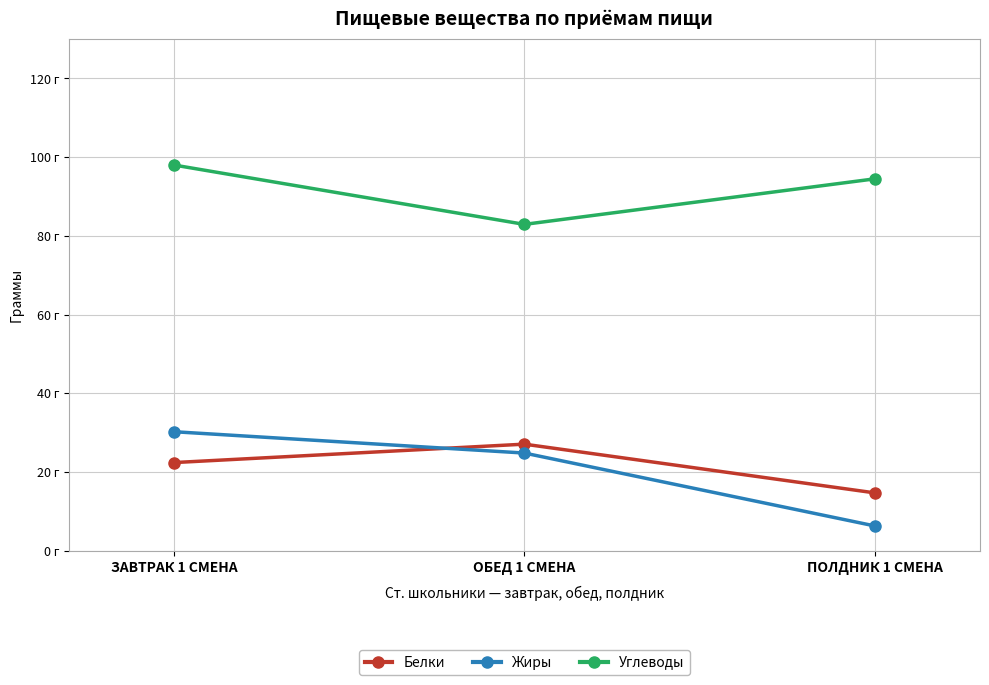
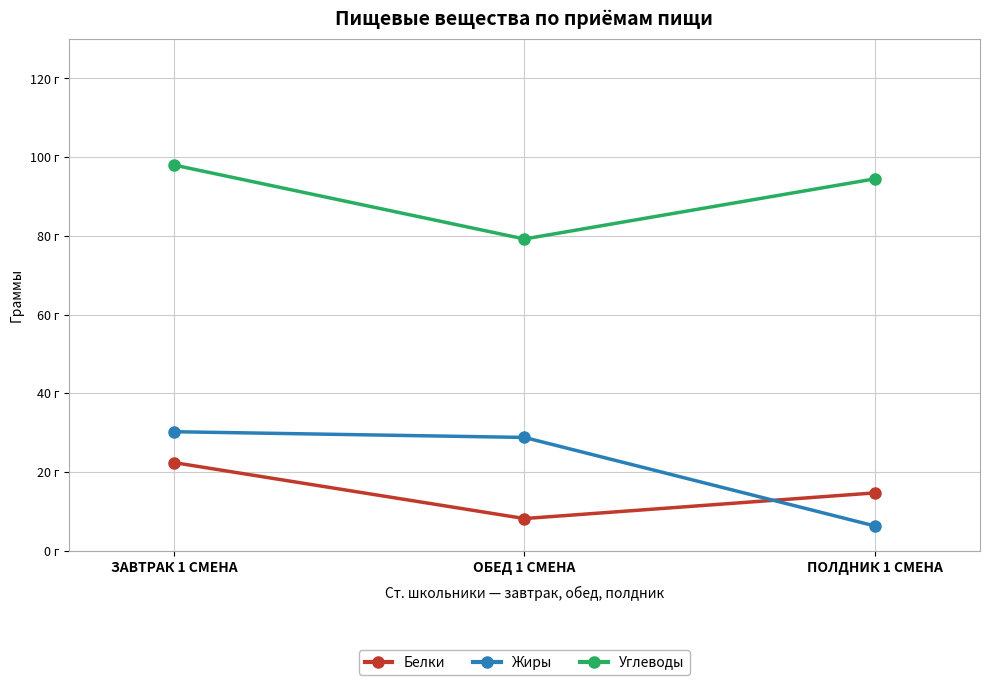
Белки, ОБЕД 1 СМЕНА: 27 г -> 8 г
Жиры, ОБЕД 1 СМЕНА: 25 г -> 29 г
Углеводы, ОБЕД 1 СМЕНА: 83 г -> 79 г
